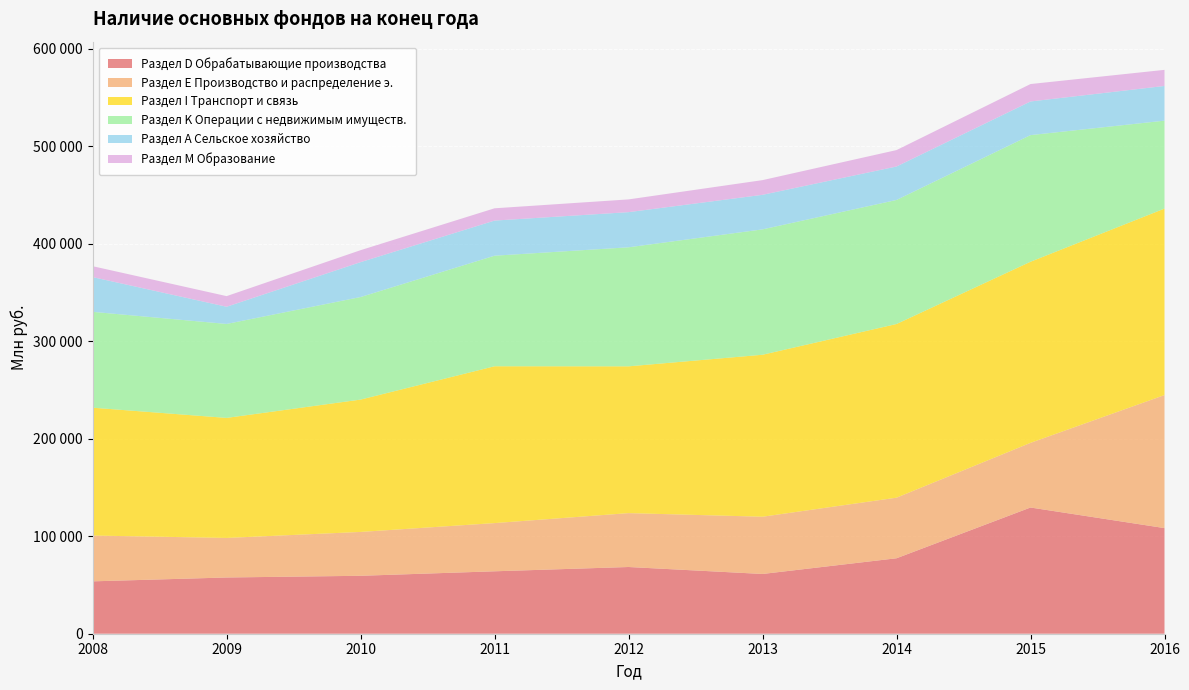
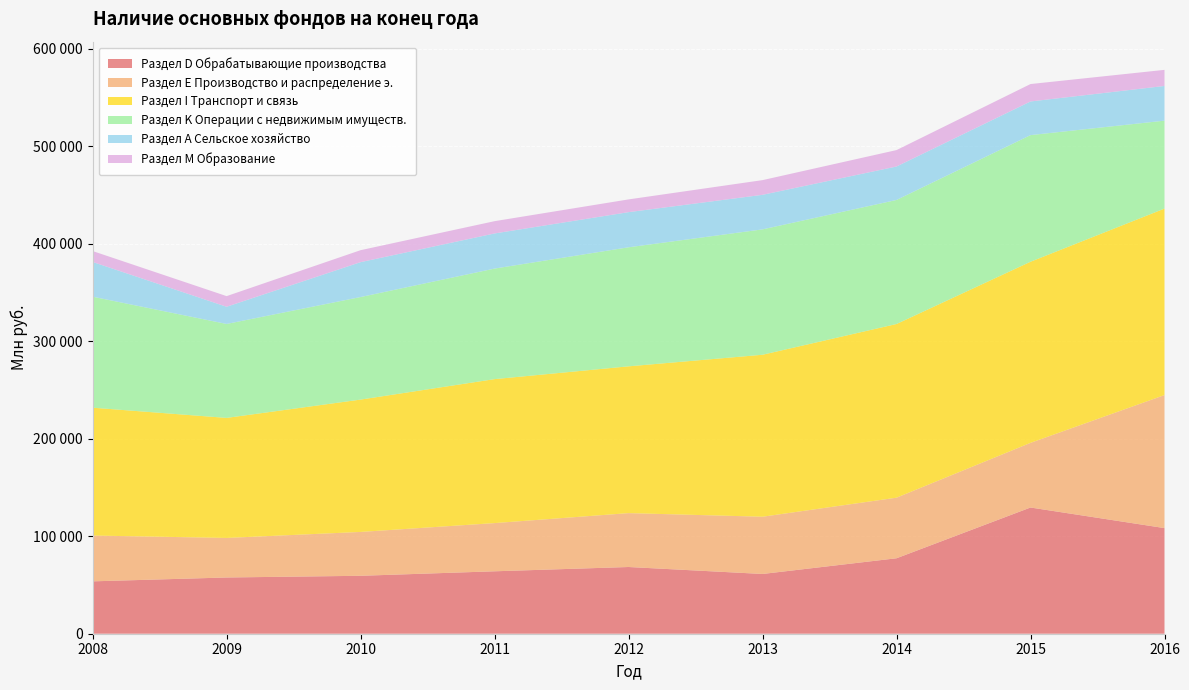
Раздел K Операции с недвижимым имуществ., 2008: 100000 -> 110000
Раздел I Транспорт и связь, 2011: 160000 -> 150000
